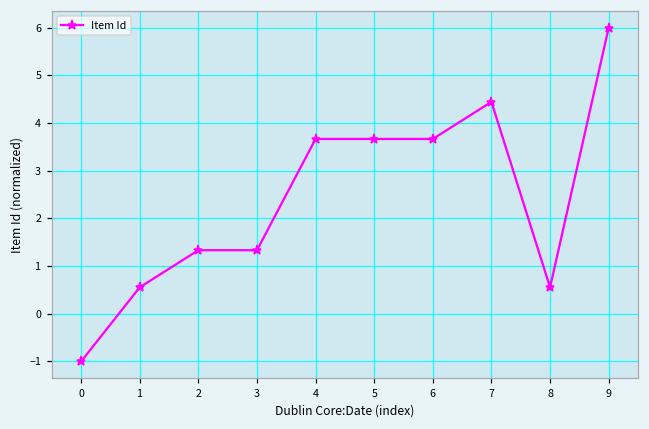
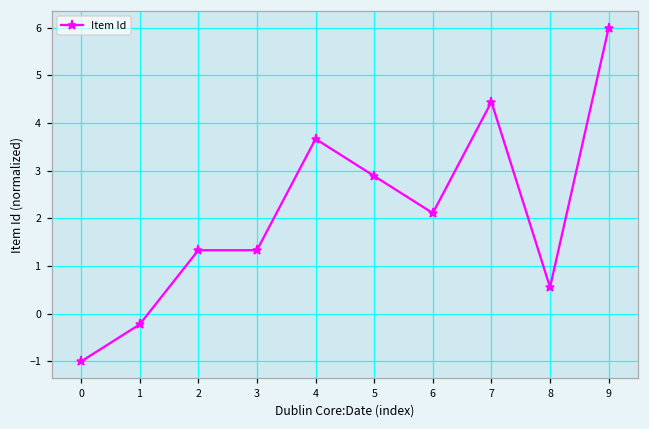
1: 0.6 -> -0.2
5: 3.7 -> 2.9
6: 3.7 -> 2.1
